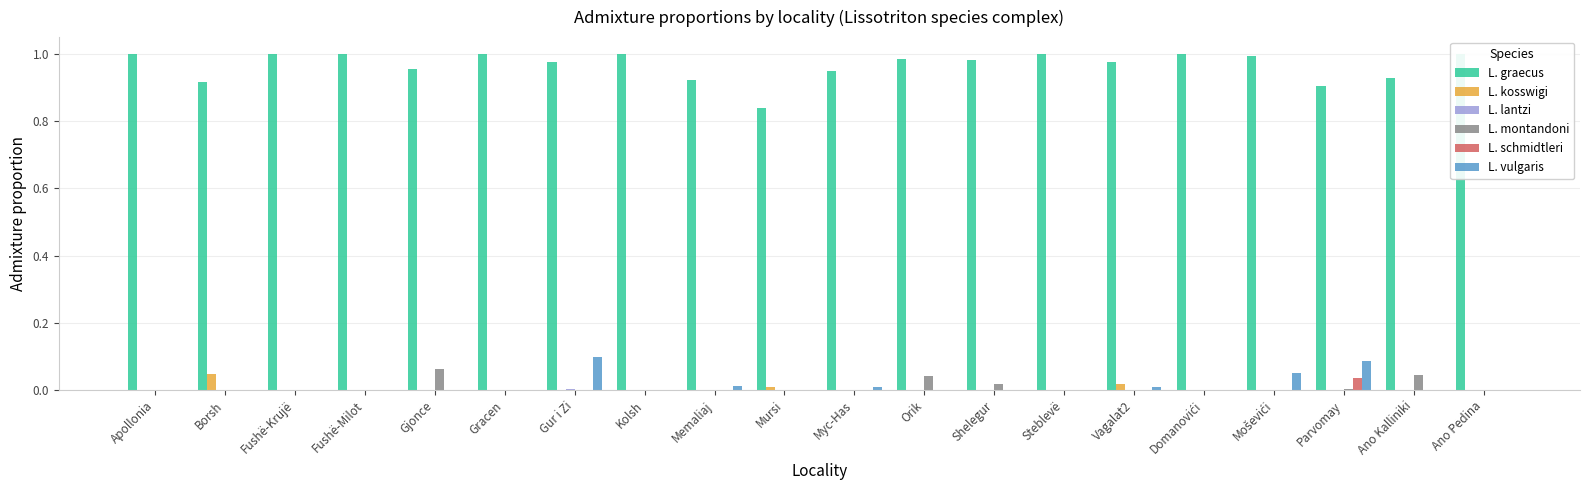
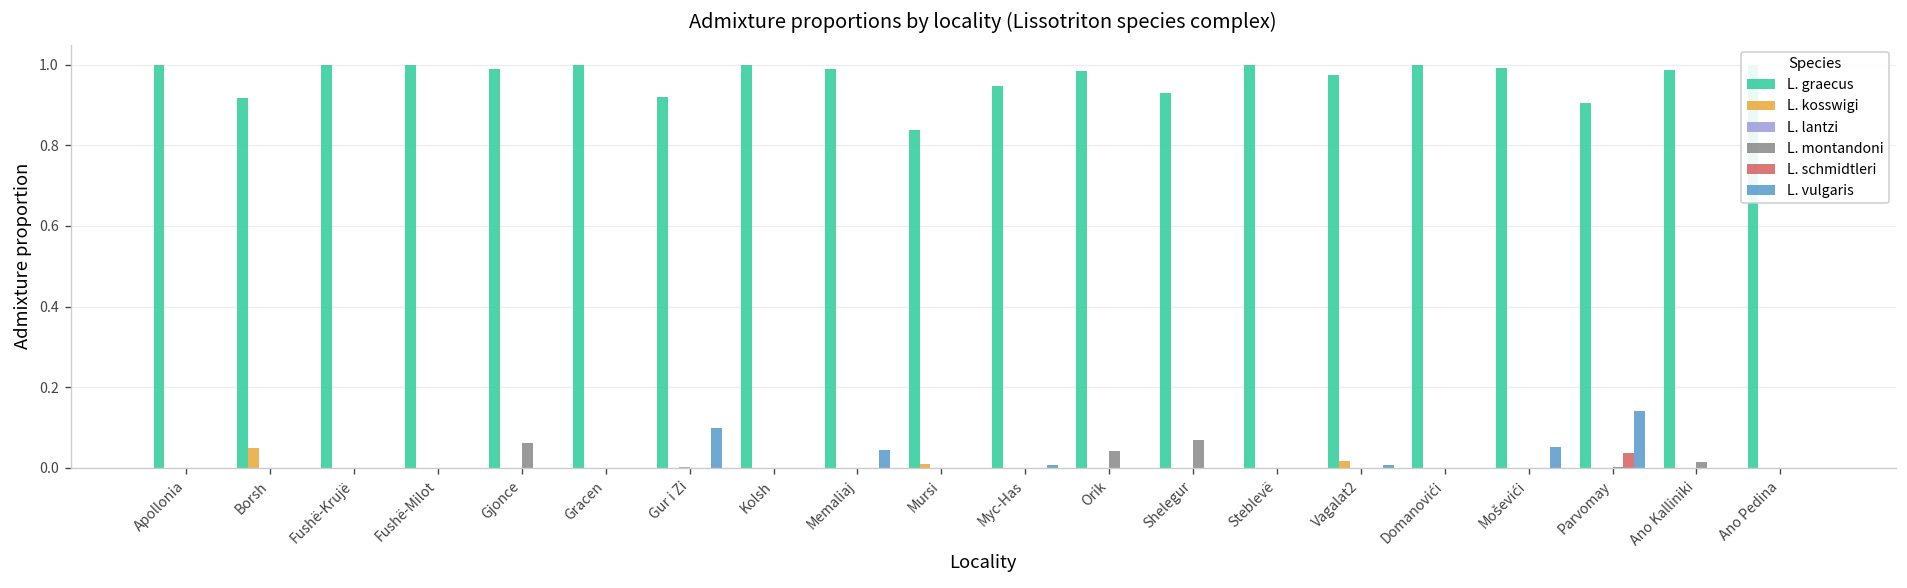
L. graecus, Gjonce: 0.95 -> 0.99
L. graecus, Gur i Zi: 0.97 -> 0.92
L. graecus, Memaliaj: 0.92 -> 0.99
L. vulgaris, Memaliaj: 0.01 -> 0.05
L. graecus, Shelegur: 0.98 -> 0.93
L. montandoni, Shelegur: 0.02 -> 0.07
L. vulgaris, Parvomay: 0.09 -> 0.14
L. graecus, Ano Kalliniki: 0.93 -> 0.99
L. montandoni, Ano Kalliniki: 0.05 -> 0.01
